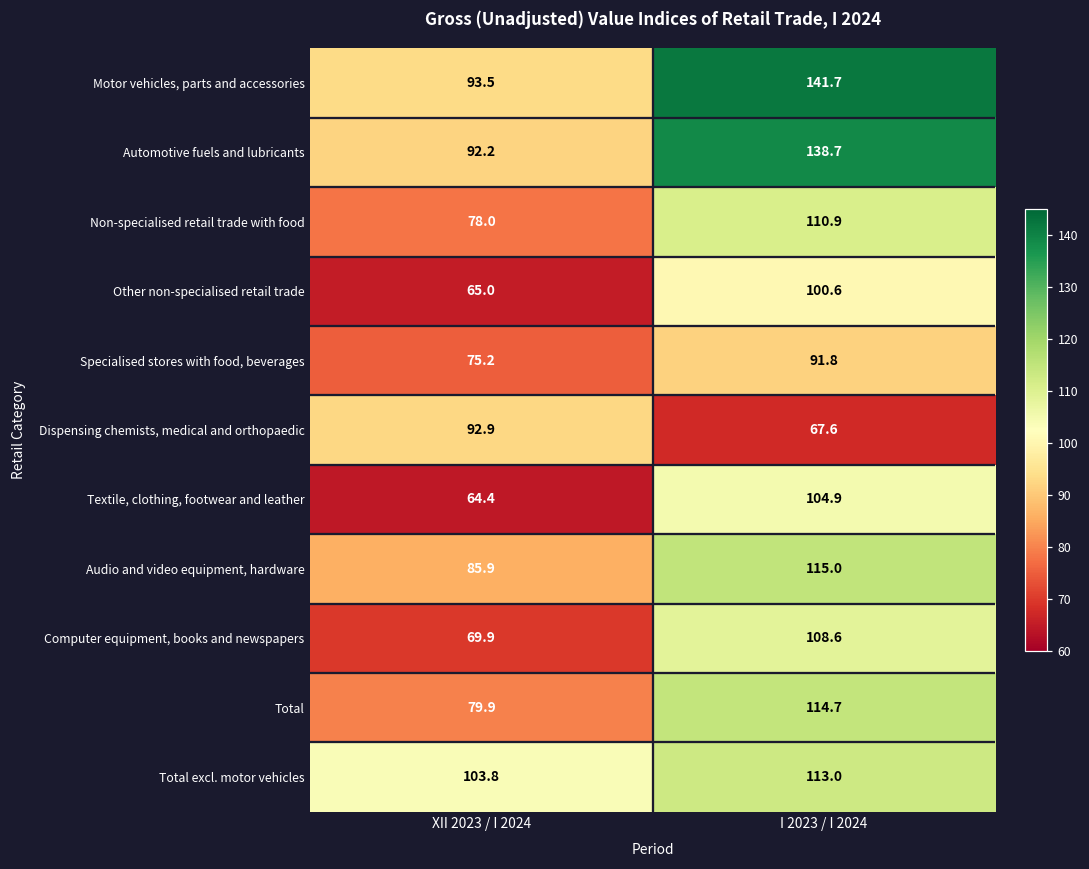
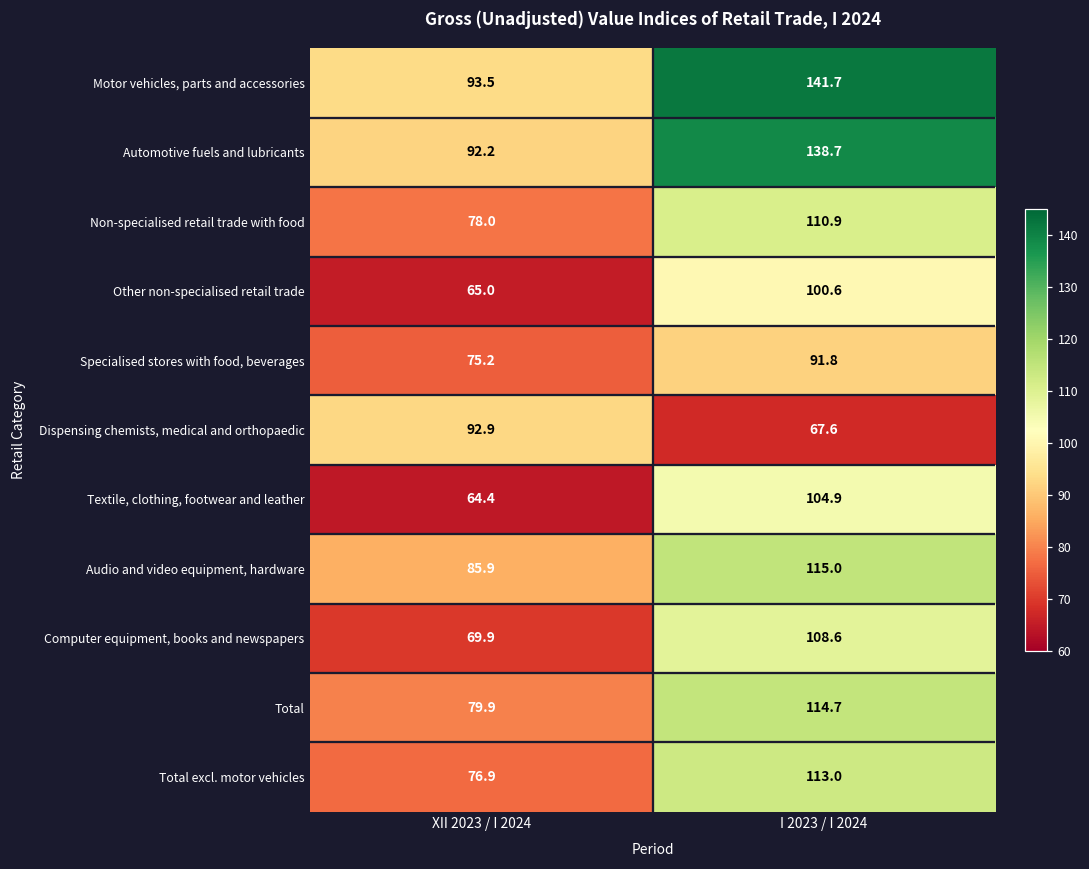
Total excl. motor vehicles, XII 2023 / I 2024: 103.8 -> 76.9
